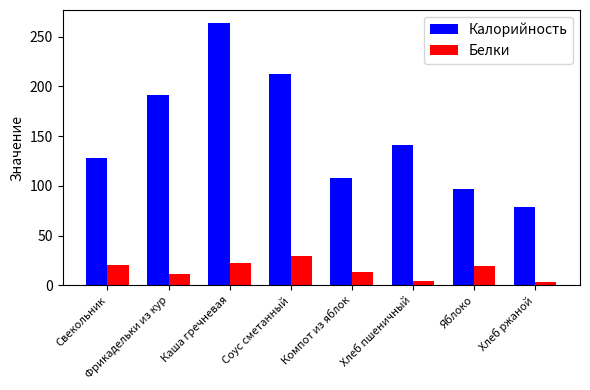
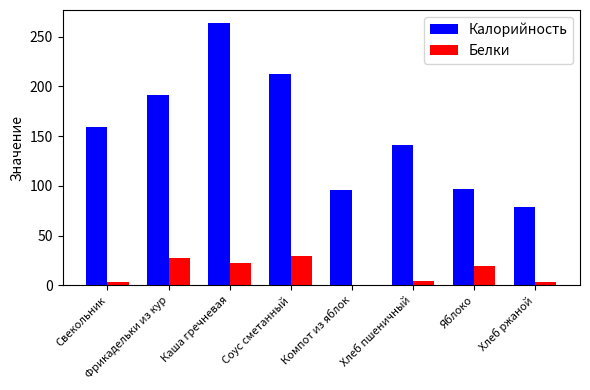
Калорийность, Свекольник: 130 -> 160
Белки, Свекольник: 20 -> 0
Белки, Фрикадельки из кур: 10 -> 30
Калорийность, Компот из яблок: 110 -> 100
Белки, Компот из яблок: 10 -> 0
